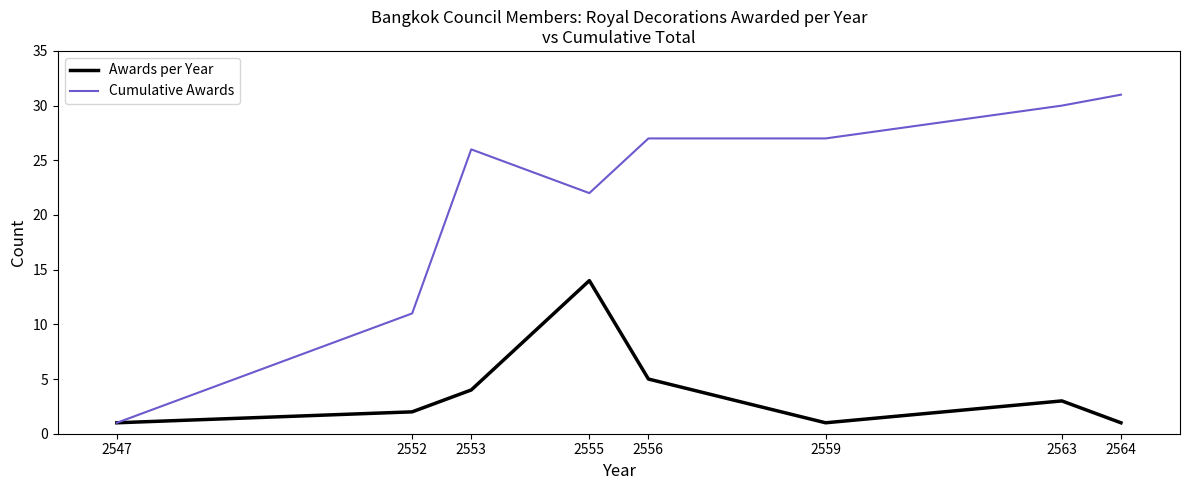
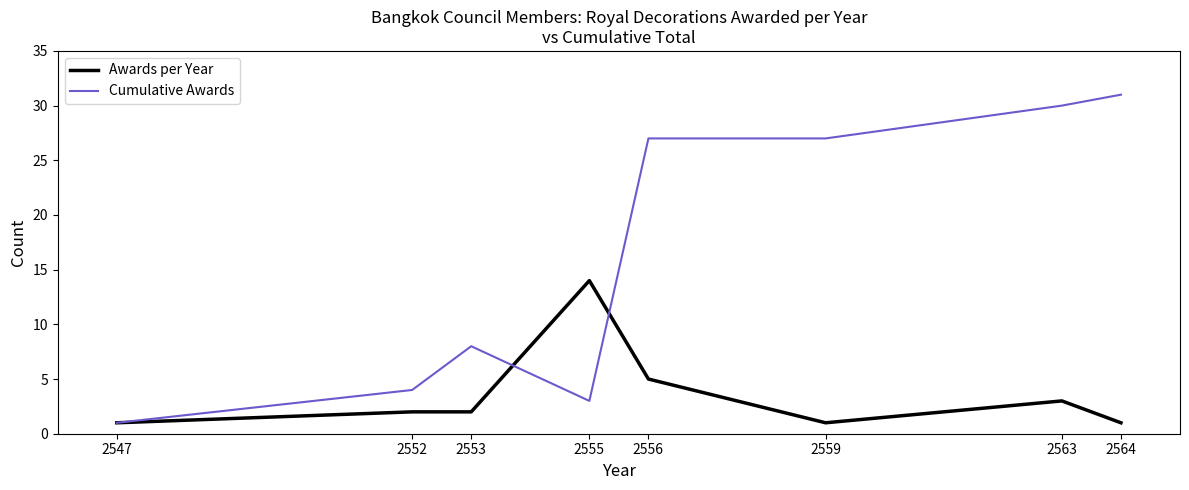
Cumulative Awards, 2552: 11 -> 4
Awards per Year, 2553: 4 -> 2
Cumulative Awards, 2553: 26 -> 8
Cumulative Awards, 2555: 22 -> 3
